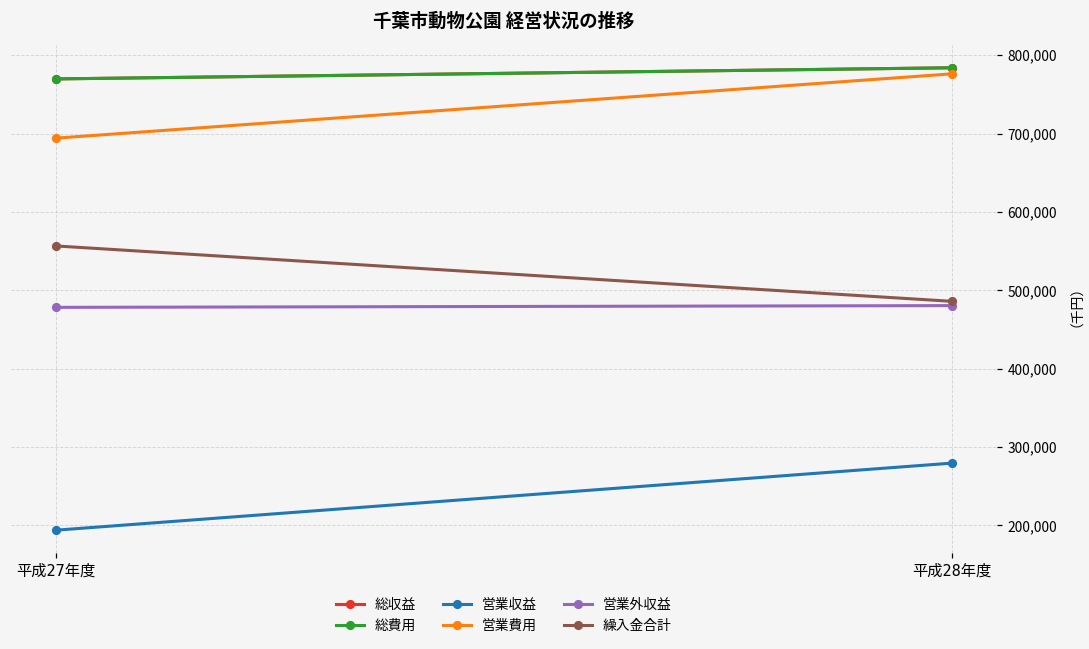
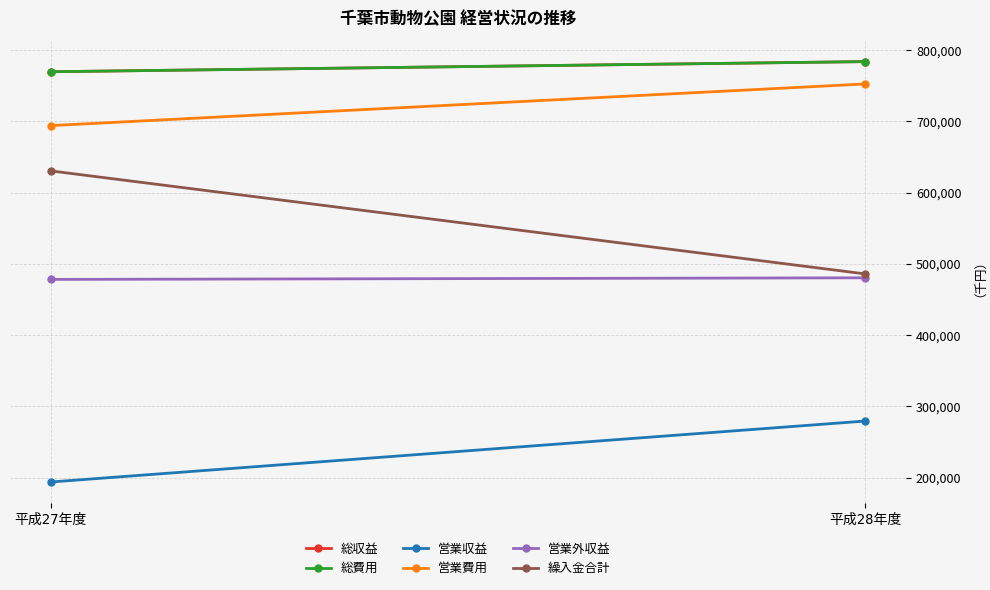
繰入金合計, 平成27年度: 560,000 -> 630,000
営業費用, 平成28年度: 780,000 -> 750,000
